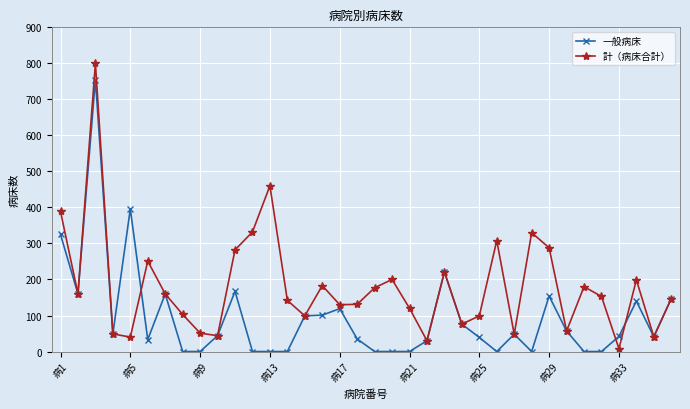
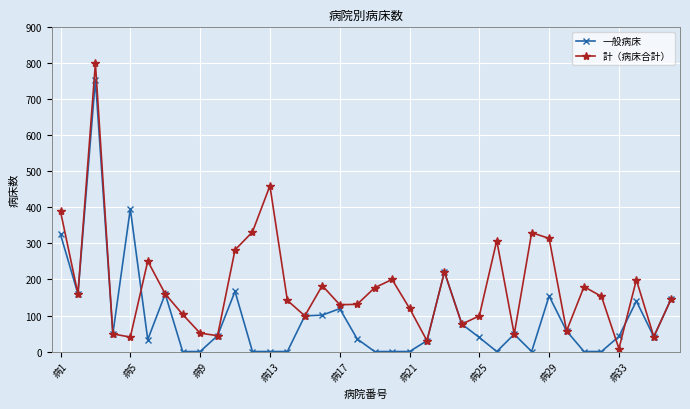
計（病床合計）, 病29: 290 -> 310
